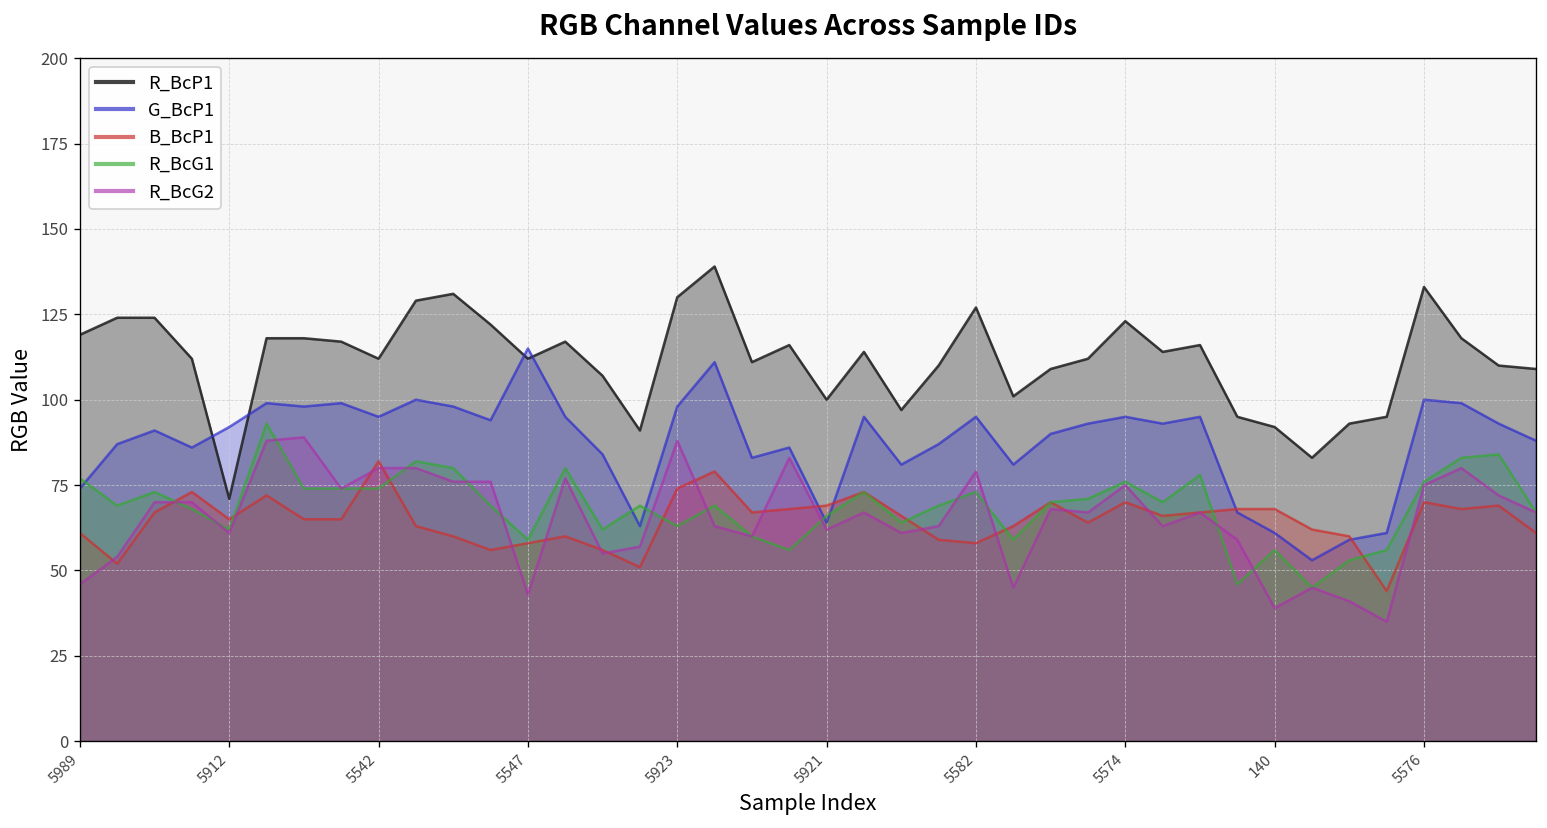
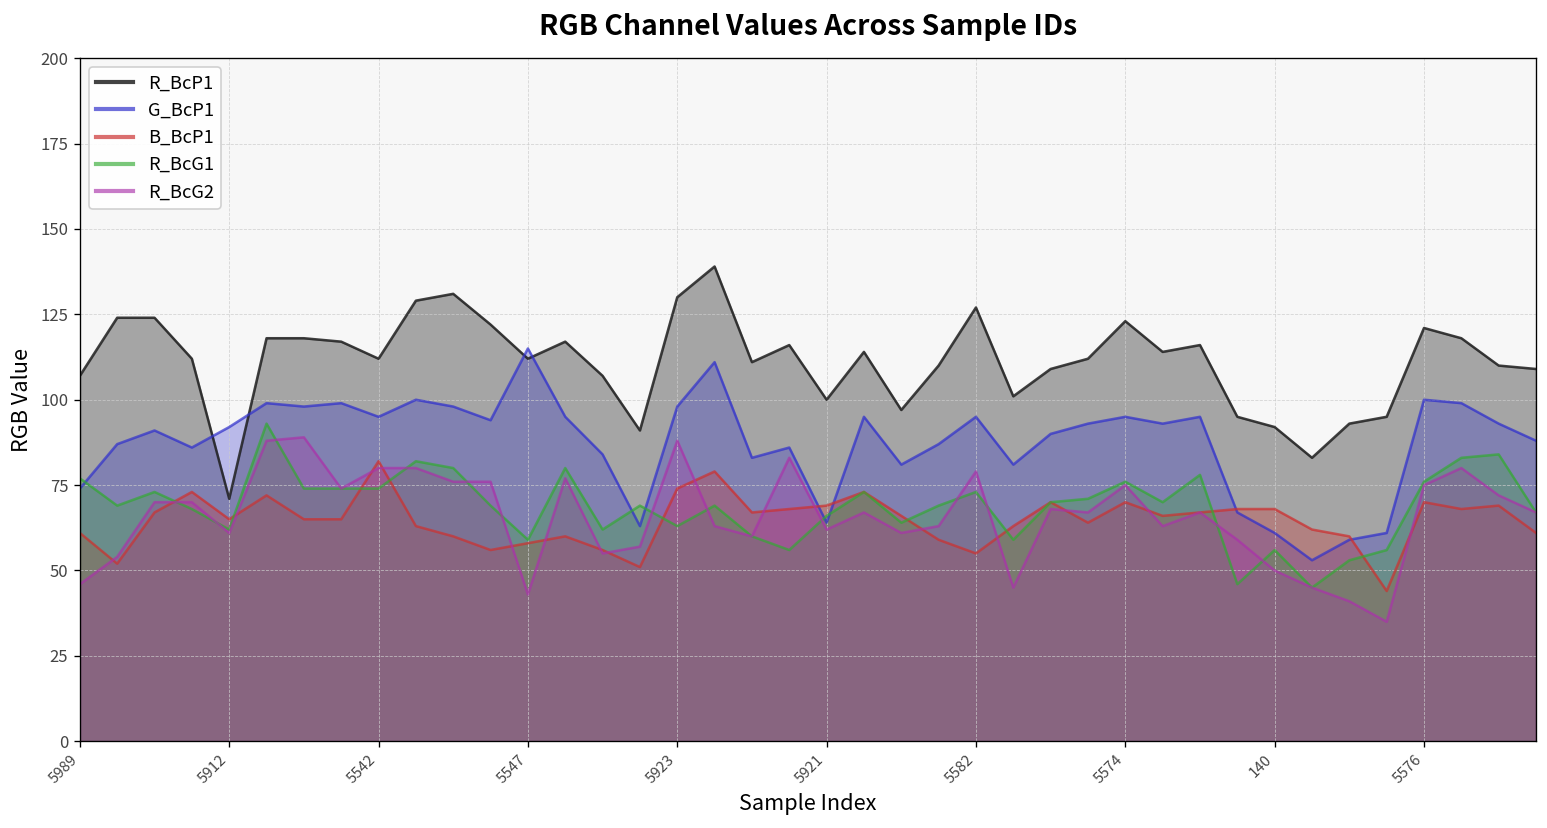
R_BcP1, 5989: 119 -> 107
B_BcP1, 5582: 58 -> 55
R_BcG2, 140: 39 -> 50
R_BcP1, 5576: 133 -> 121
